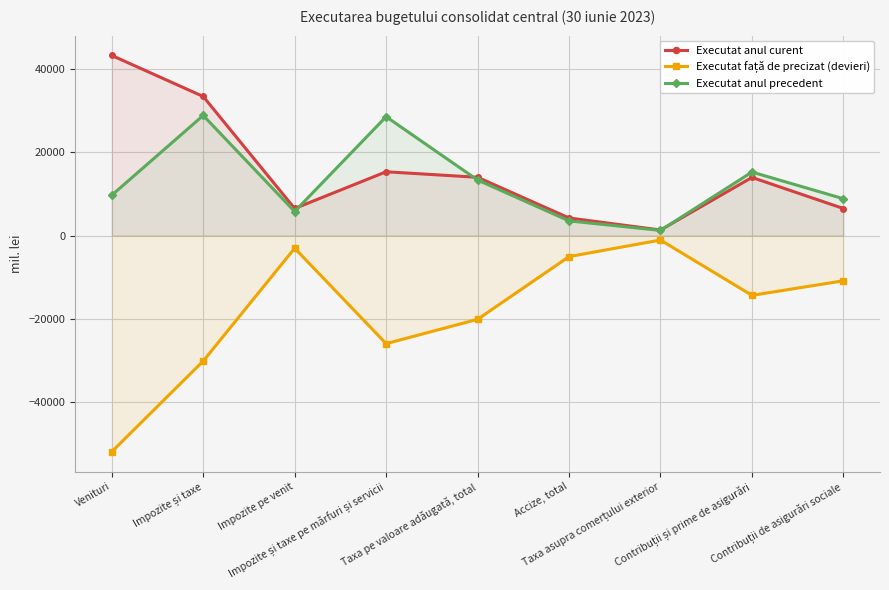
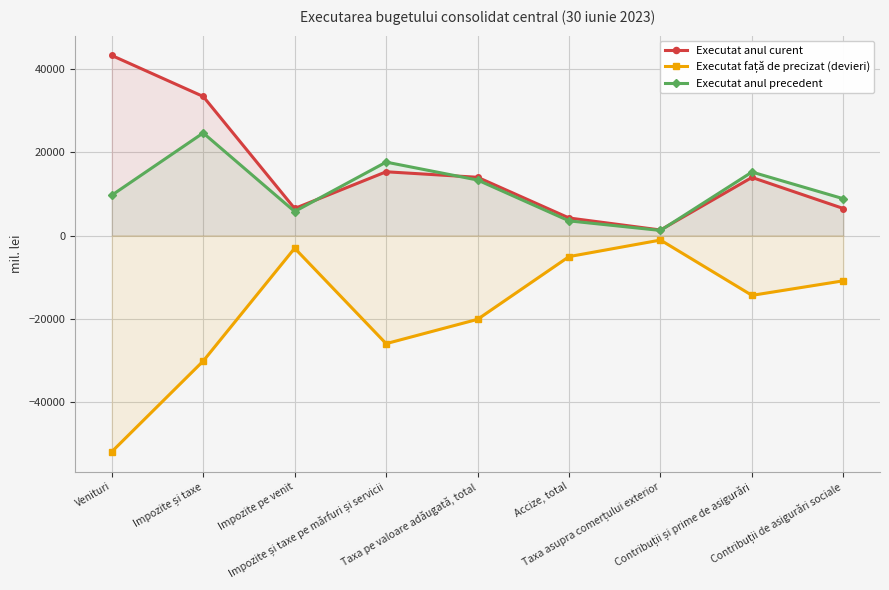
Executat anul precedent, Impozite și taxe: 29000 -> 25000
Executat anul precedent, Impozite și taxe pe mărfuri și servicii: 29000 -> 18000
